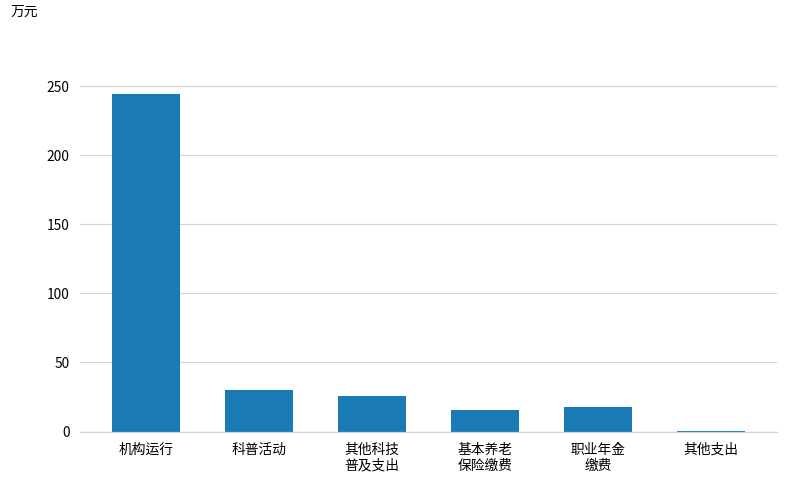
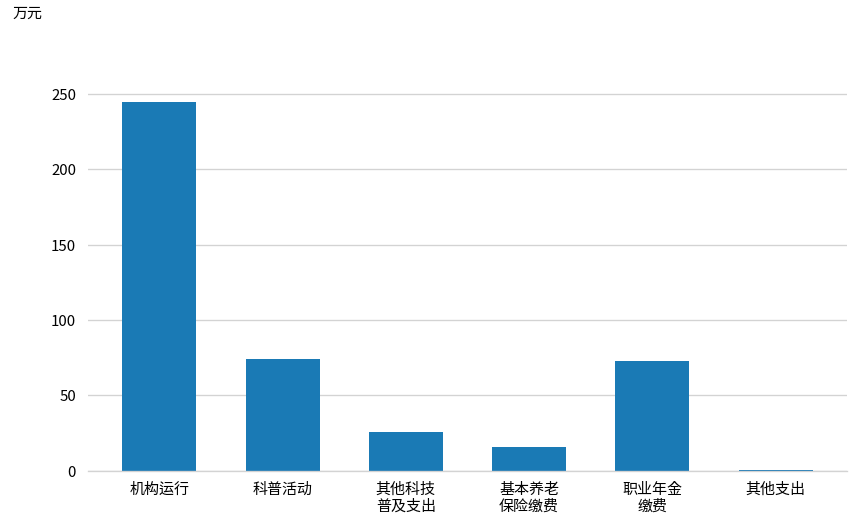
科普活动: 30 -> 74
职业年金 缴费: 18 -> 73
